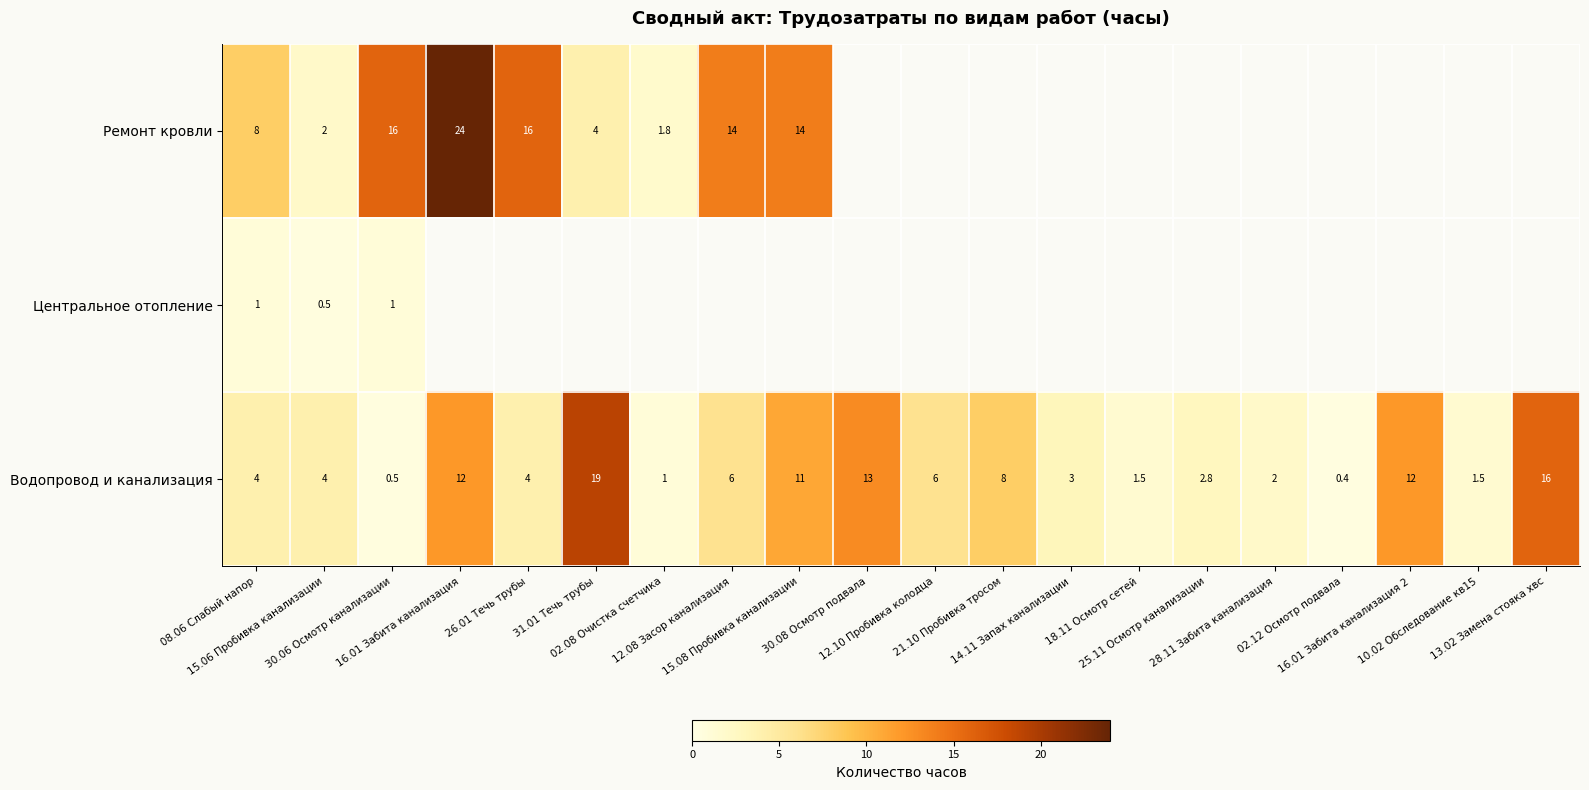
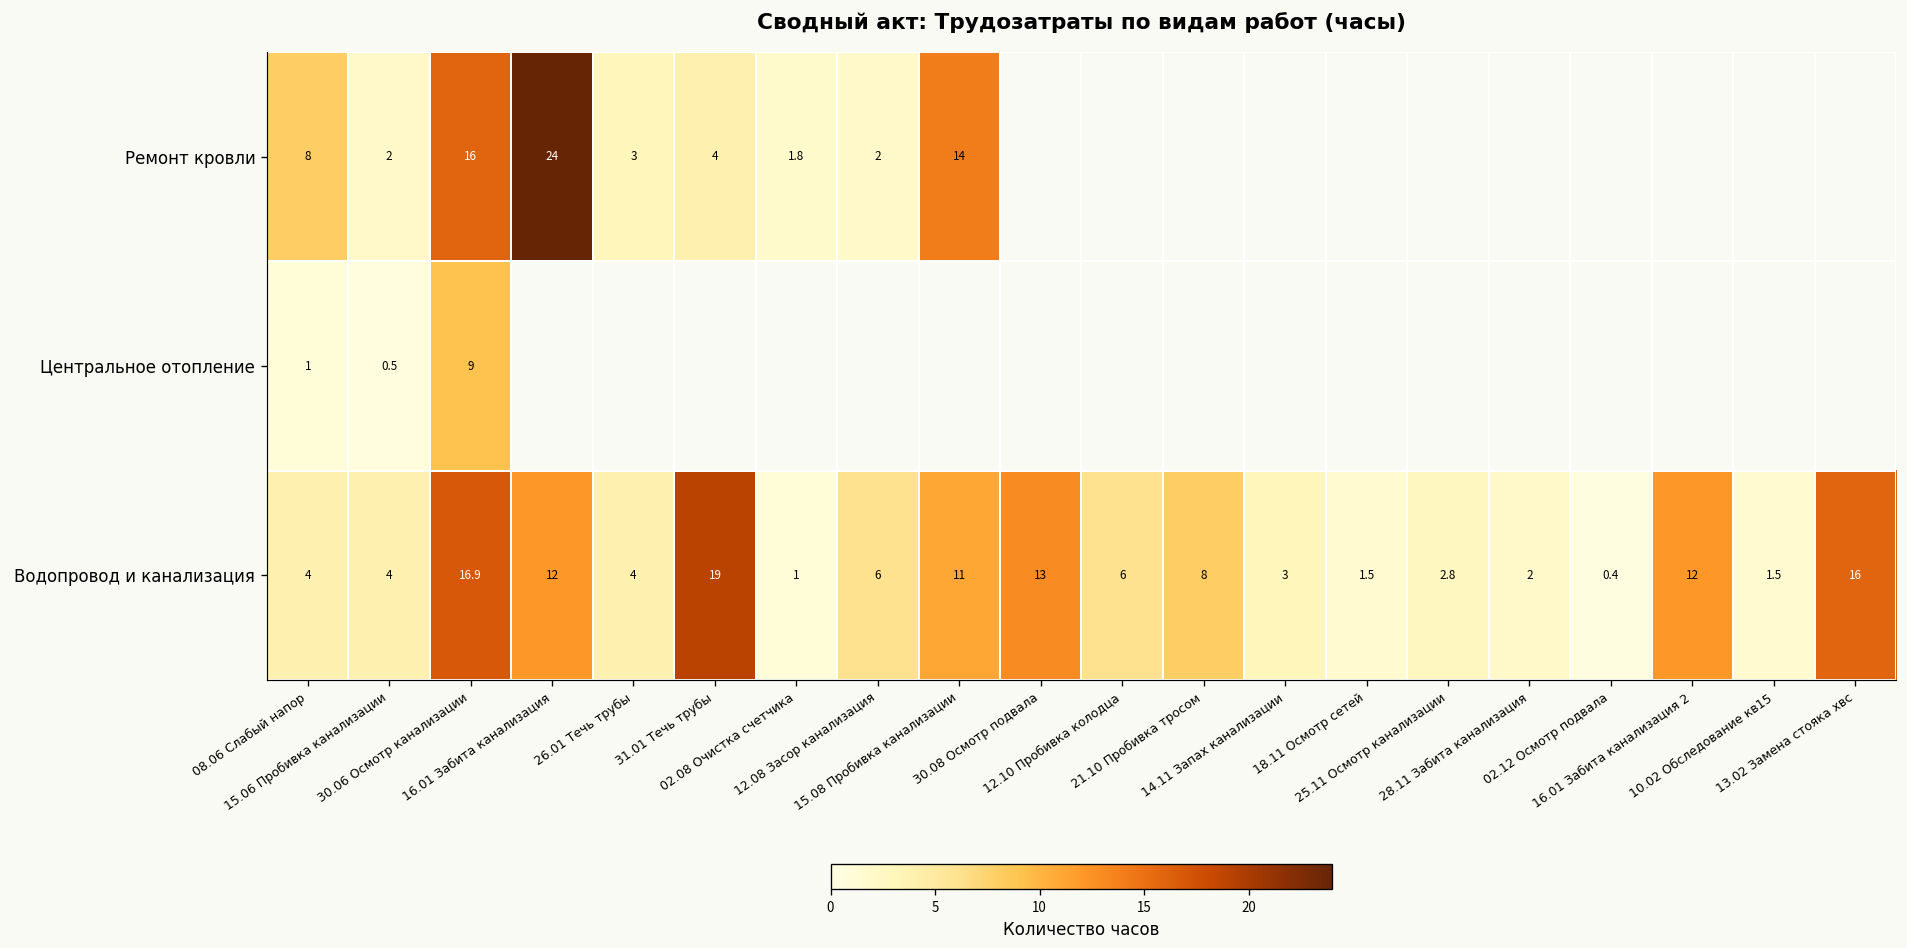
Ремонт кровли, 26.01 Течь трубы: 16 -> 3
Ремонт кровли, 12.08 Засор канализация: 14 -> 2
Центральное отопление, 30.06 Осмотр канализации: 1 -> 9
Водопровод и канализация, 30.06 Осмотр канализации: 0.5 -> 16.9
